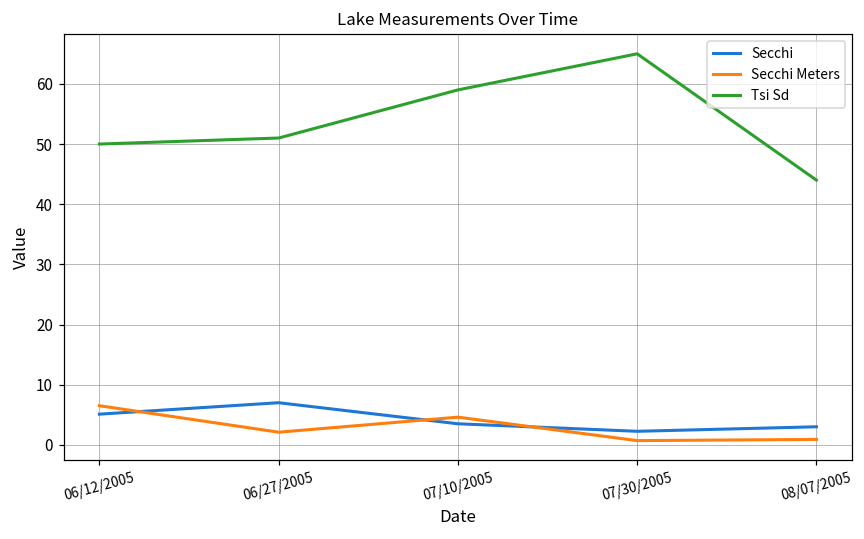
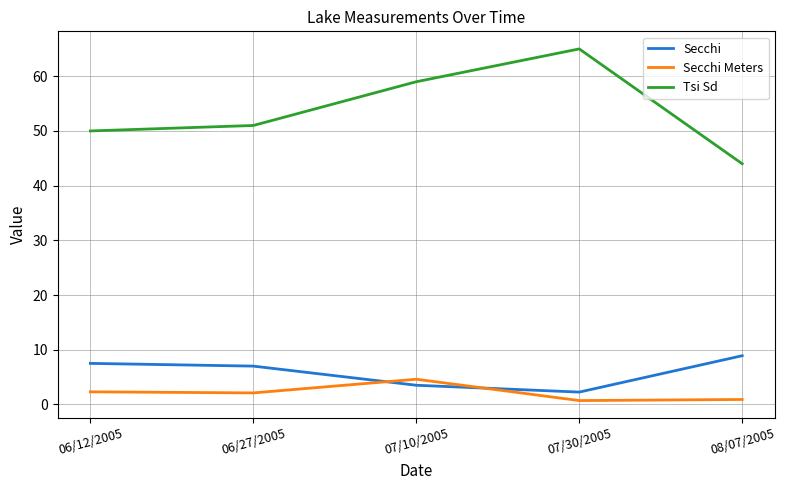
Secchi, 06/12/2005: 5 -> 8
Secchi Meters, 06/12/2005: 7 -> 2
Secchi, 08/07/2005: 3 -> 9
